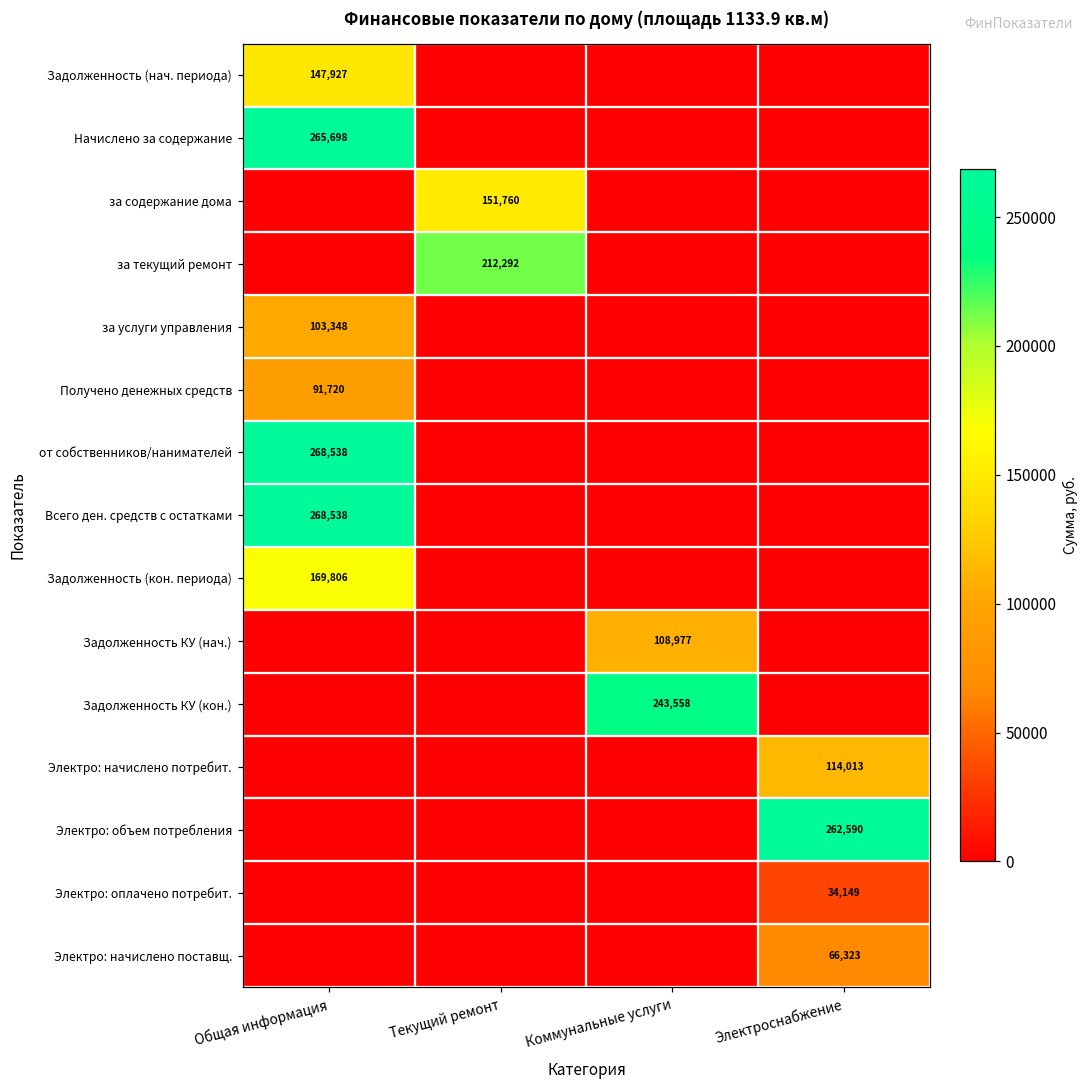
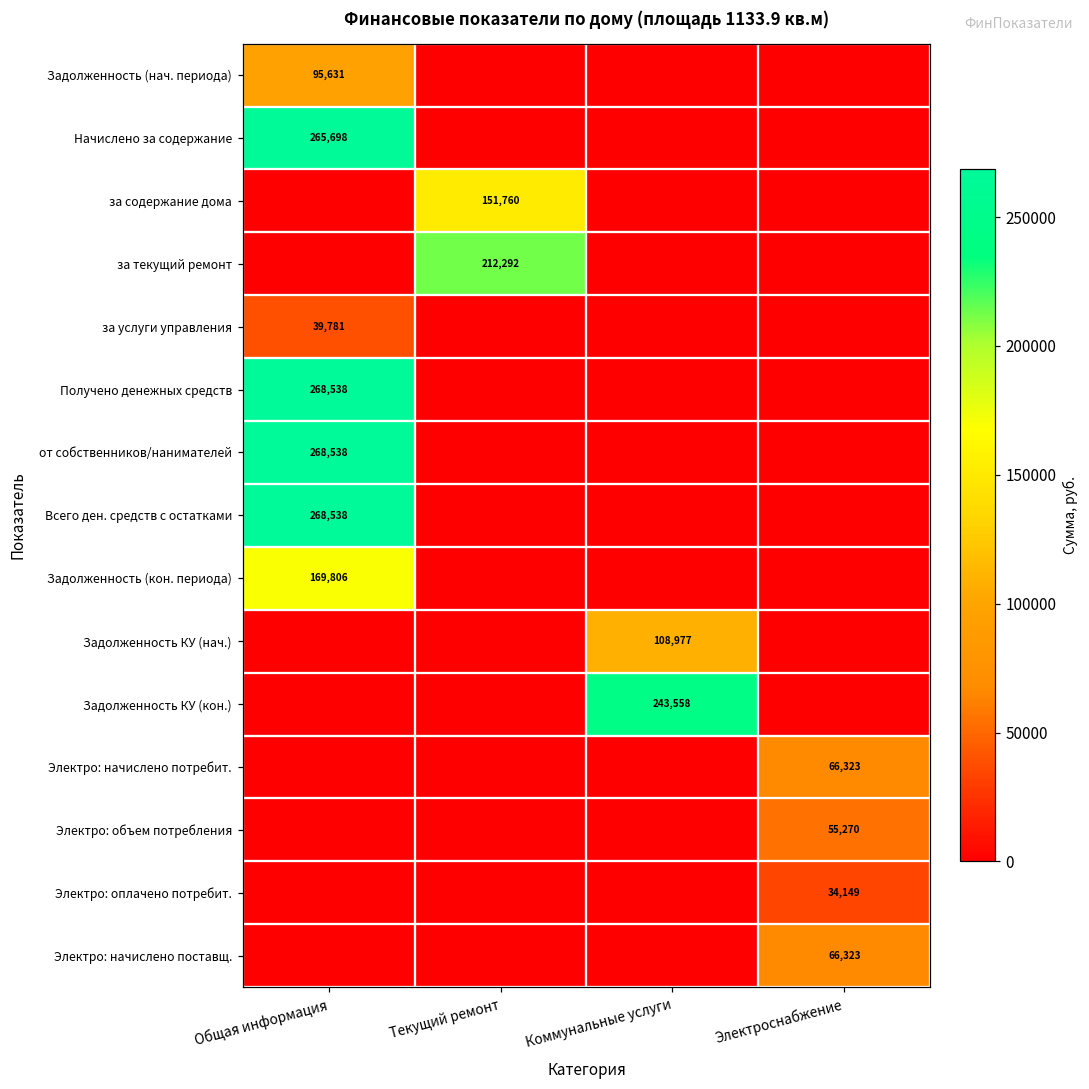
Задолженность (нач. периода), Общая информация: 147,927 -> 95,631
за услуги управления, Общая информация: 103,348 -> 39,781
Получено денежных средств, Общая информация: 91,720 -> 268,538
Электро: начислено потребит., Электроснабжение: 114,013 -> 66,323
Электро: объем потребления, Электроснабжение: 262,590 -> 55,270
